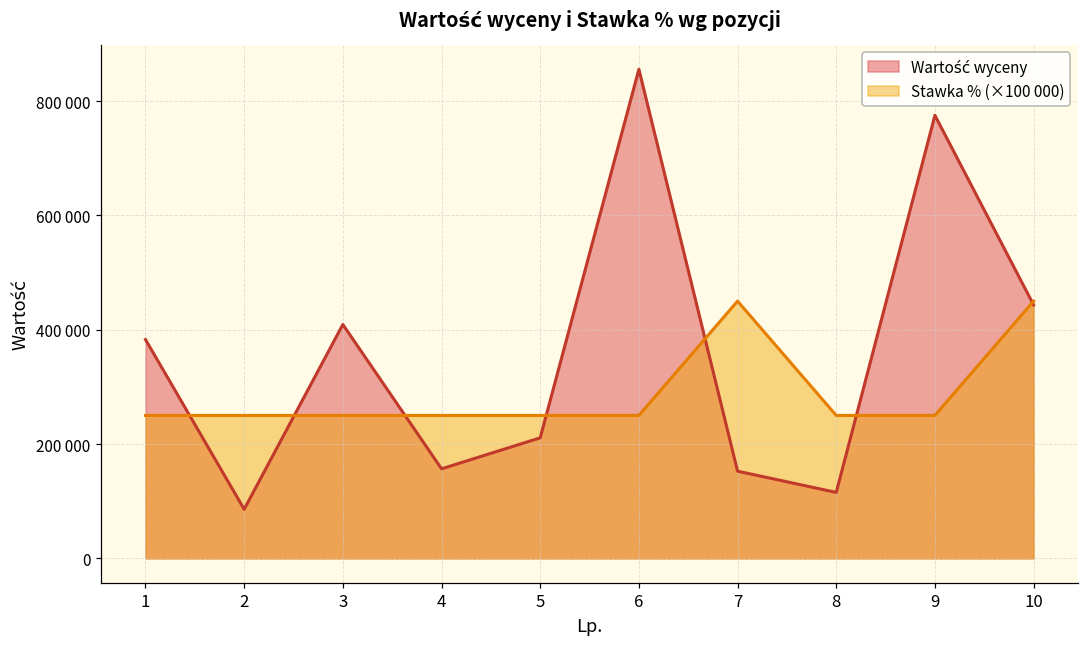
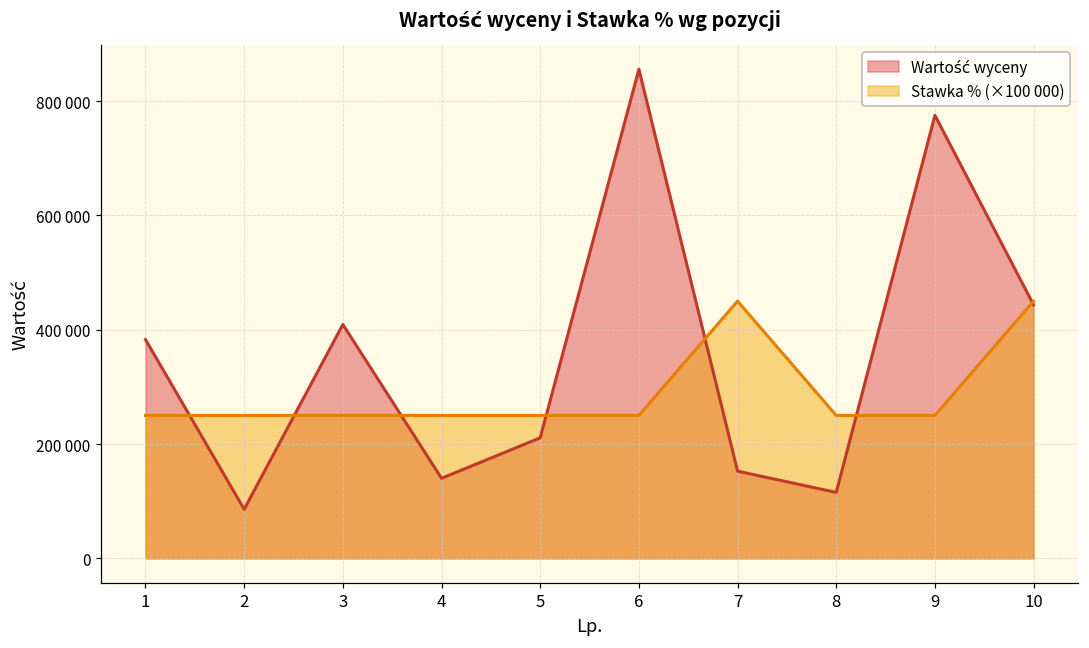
Wartość wyceny, 4: 160000 -> 140000
